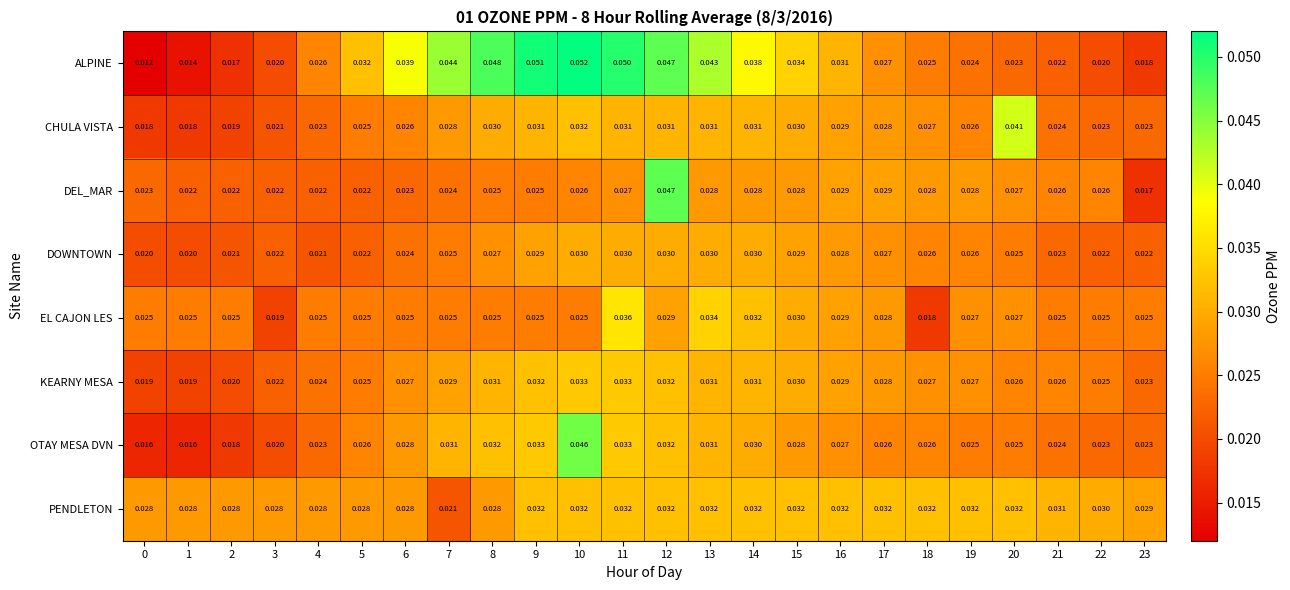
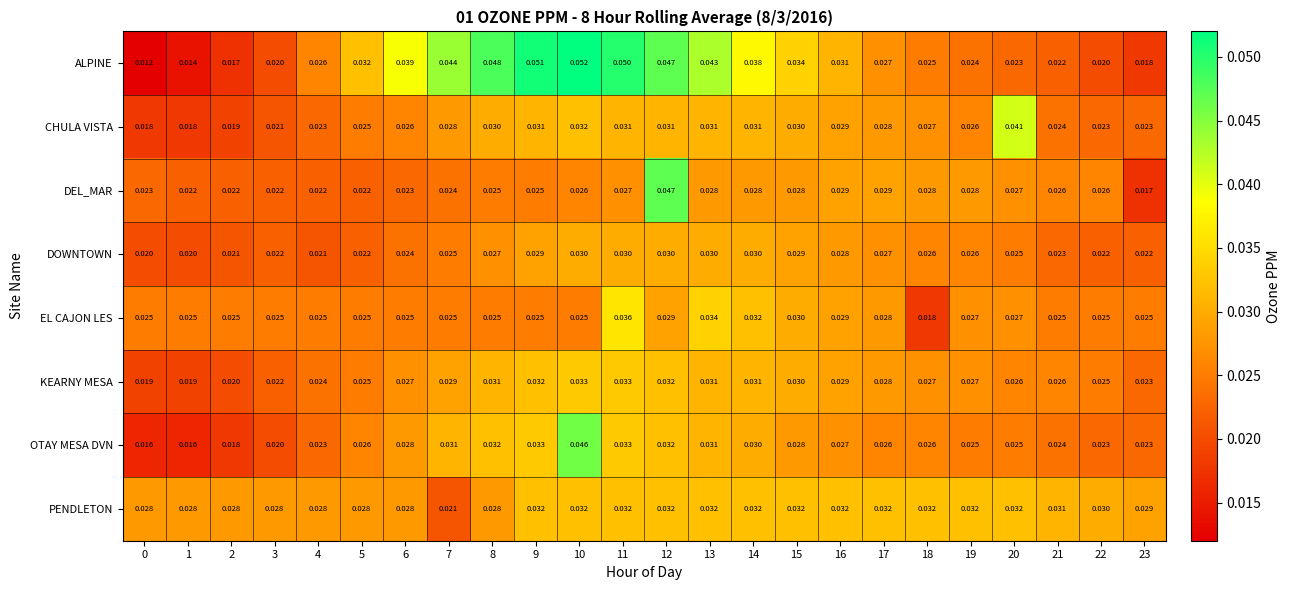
EL CAJON LES, 3: 0.019 -> 0.025
